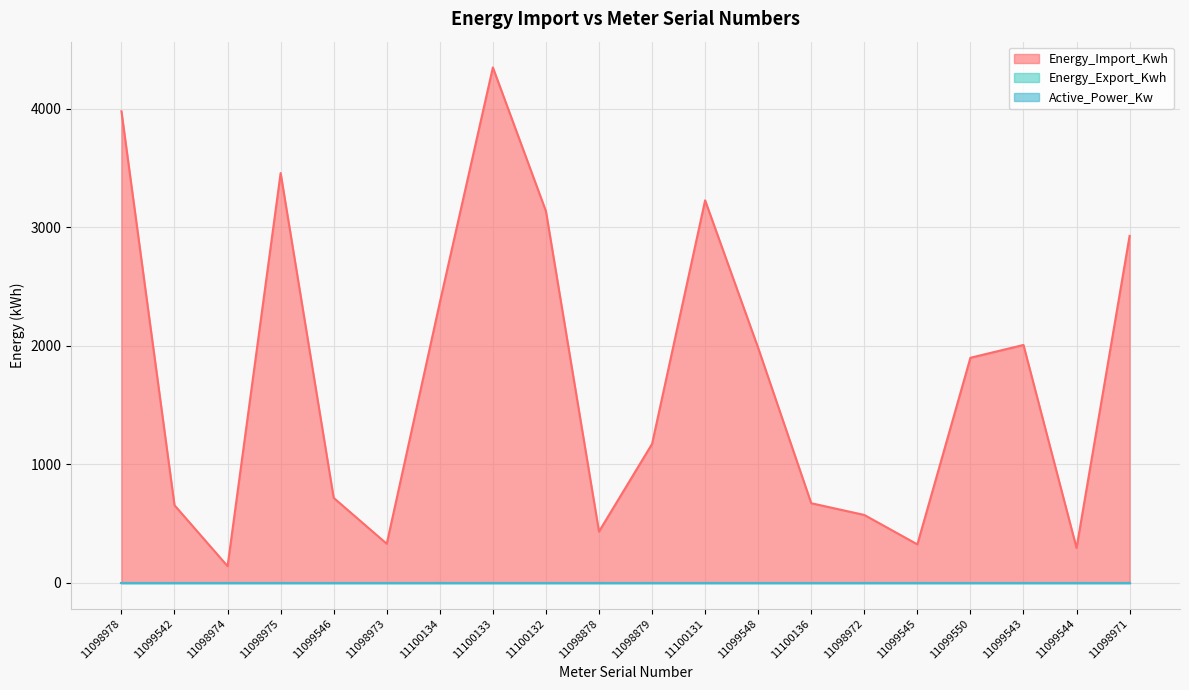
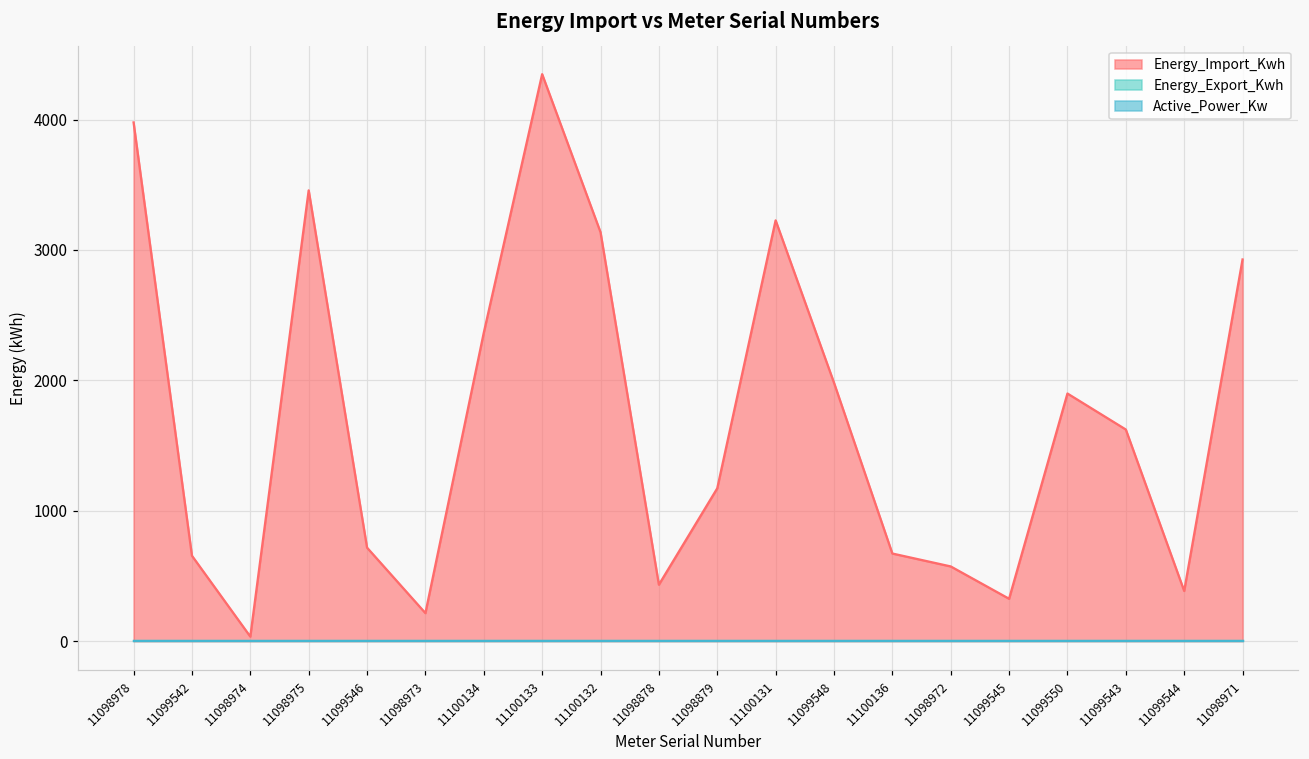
Energy_Import_Kwh, 11098974: 140 -> 40
Energy_Import_Kwh, 11098973: 330 -> 220
Energy_Import_Kwh, 11099543: 2010 -> 1620
Energy_Import_Kwh, 11099544: 300 -> 390
